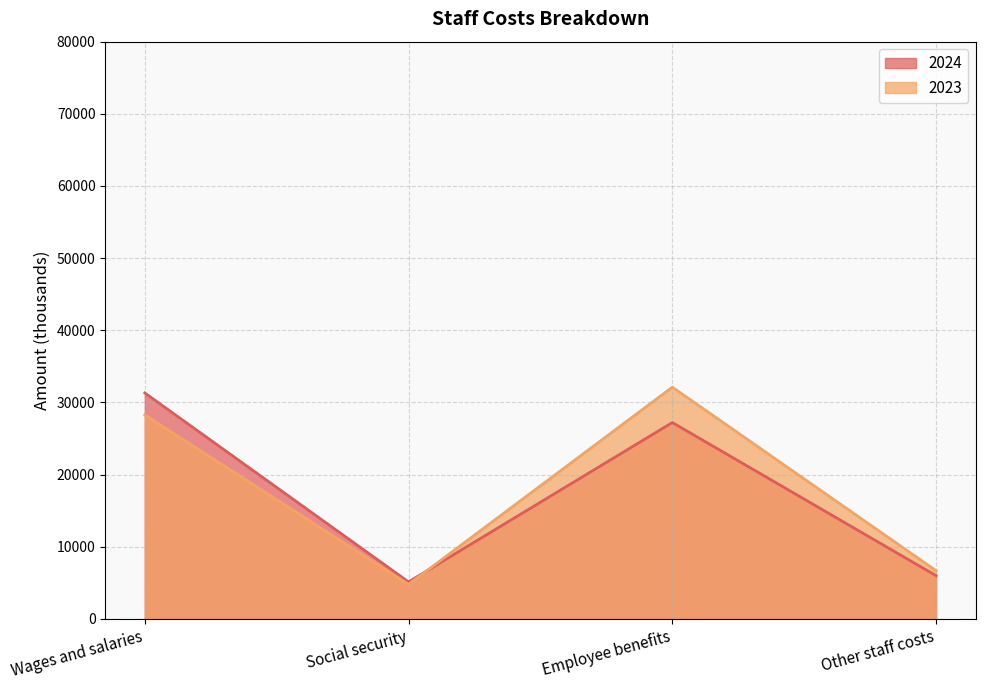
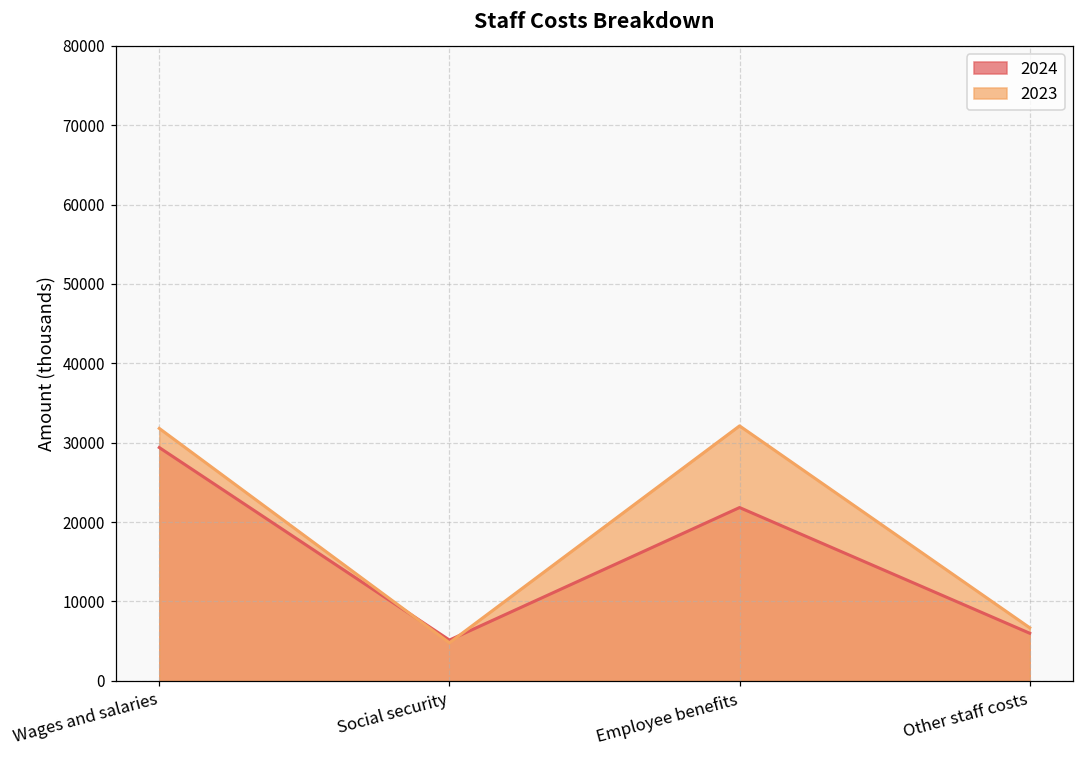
2024, Wages and salaries: 31000 -> 29000
2023, Wages and salaries: 28000 -> 32000
2024, Employee benefits: 27000 -> 22000
